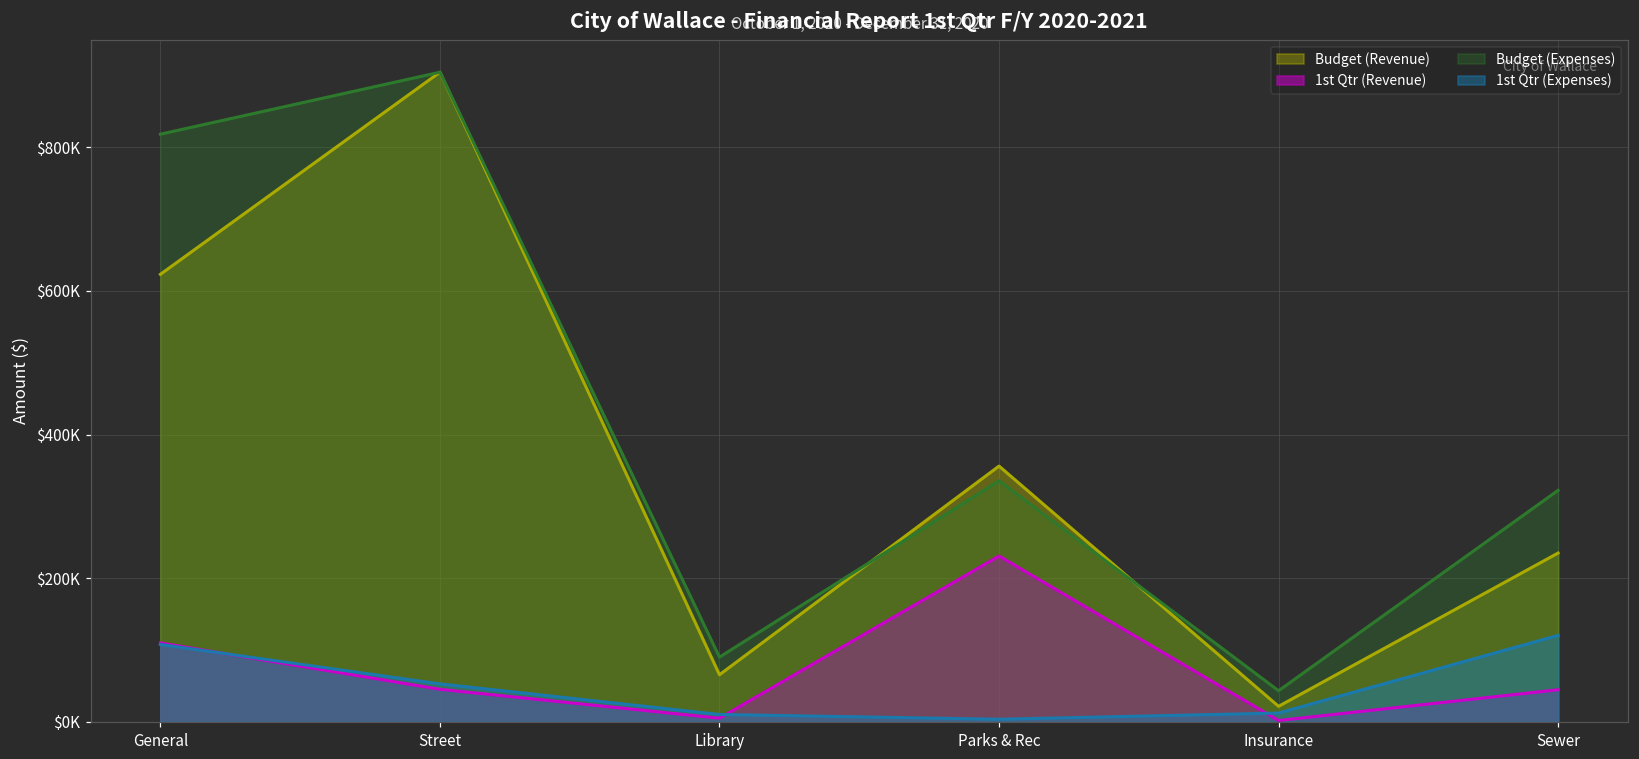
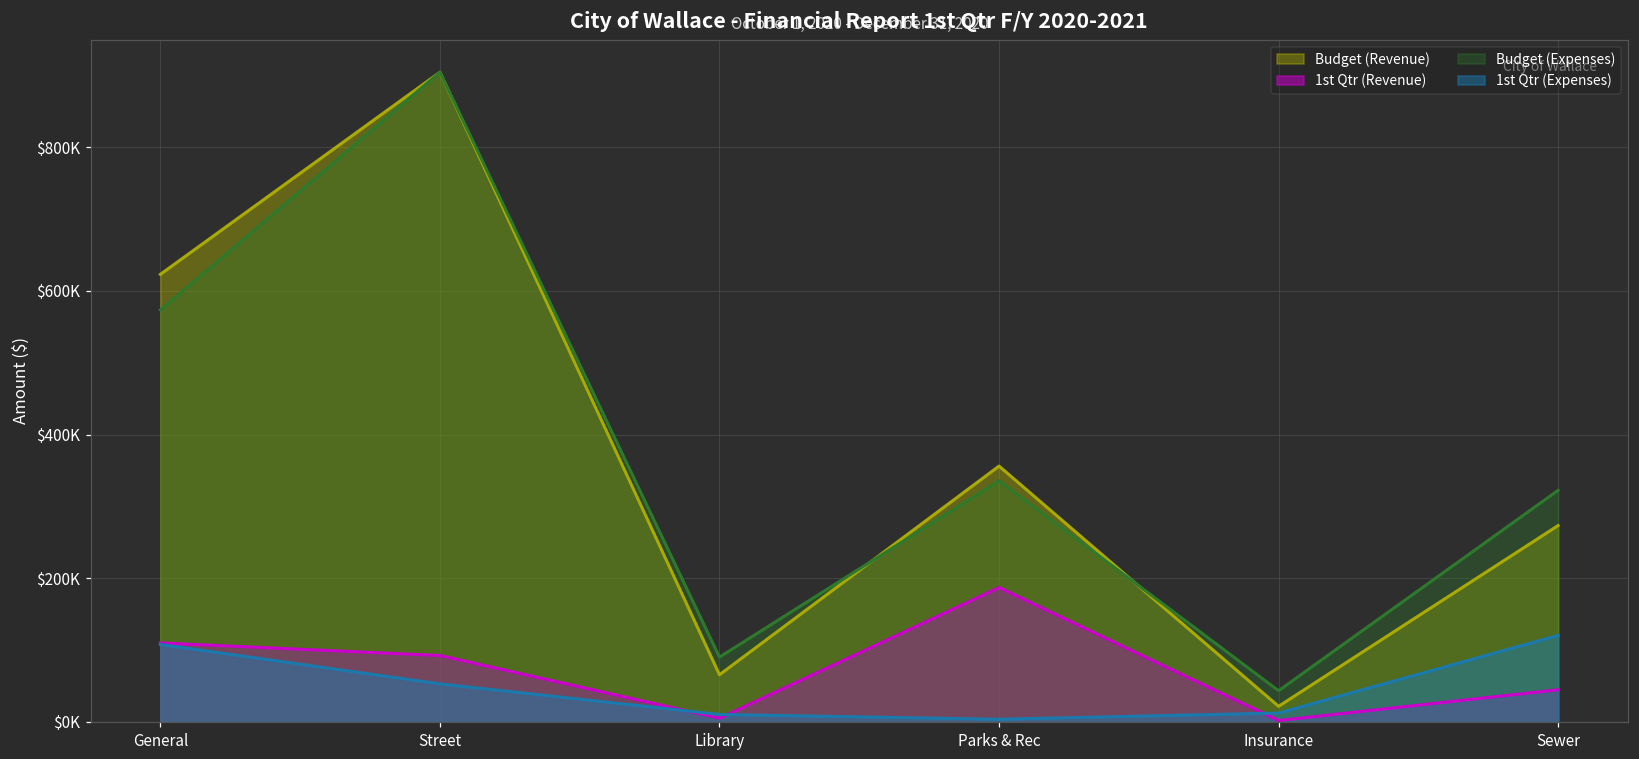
Budget (Expenses), General: $820000 -> $570000
1st Qtr (Revenue), Street: $50000 -> $90000
1st Qtr (Revenue), Parks & Rec: $230000 -> $190000
Budget (Revenue), Sewer: $240000 -> $270000
